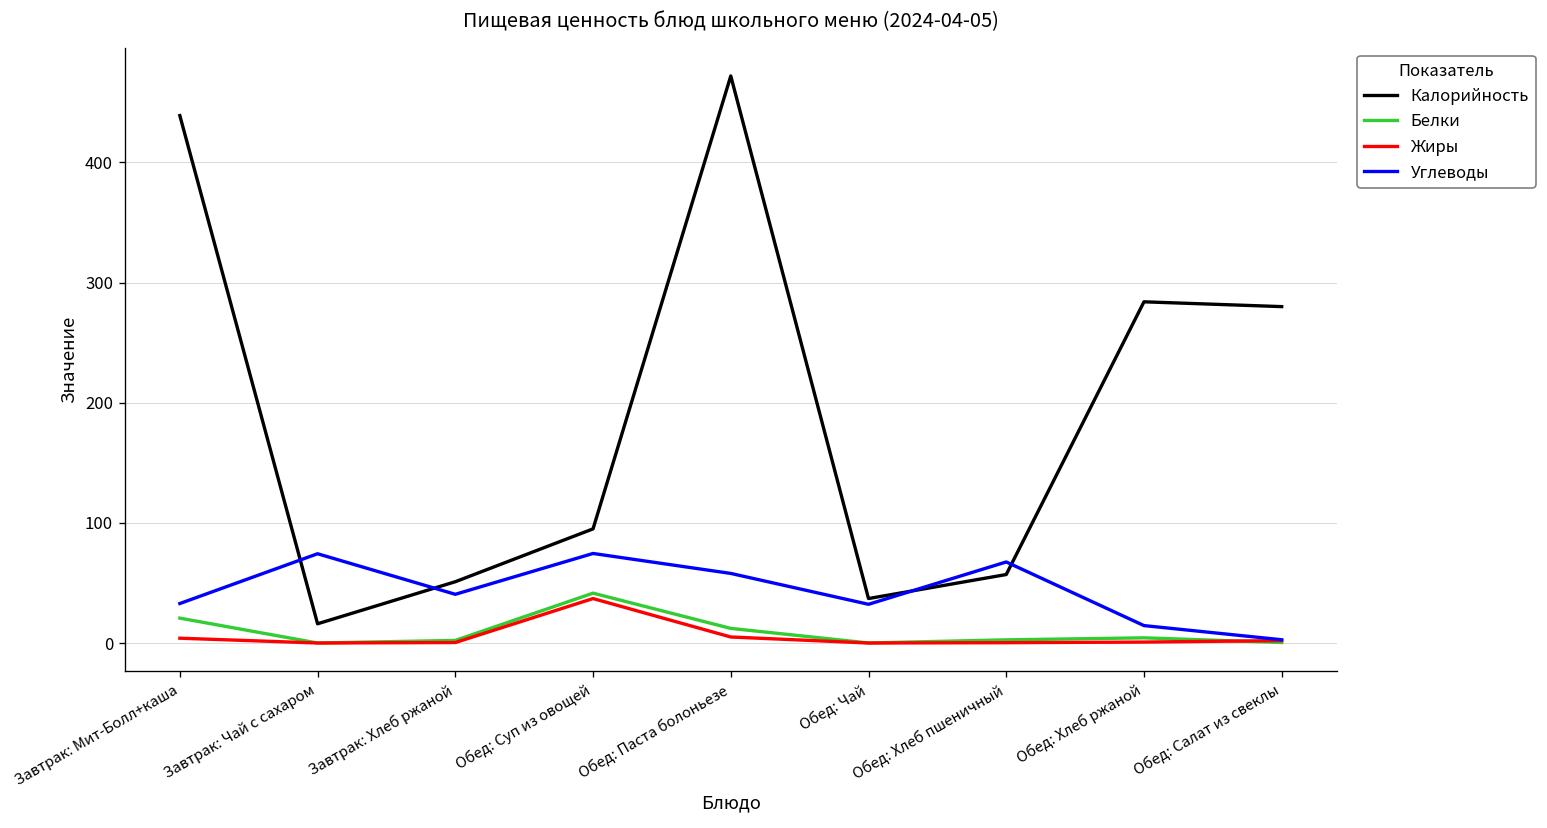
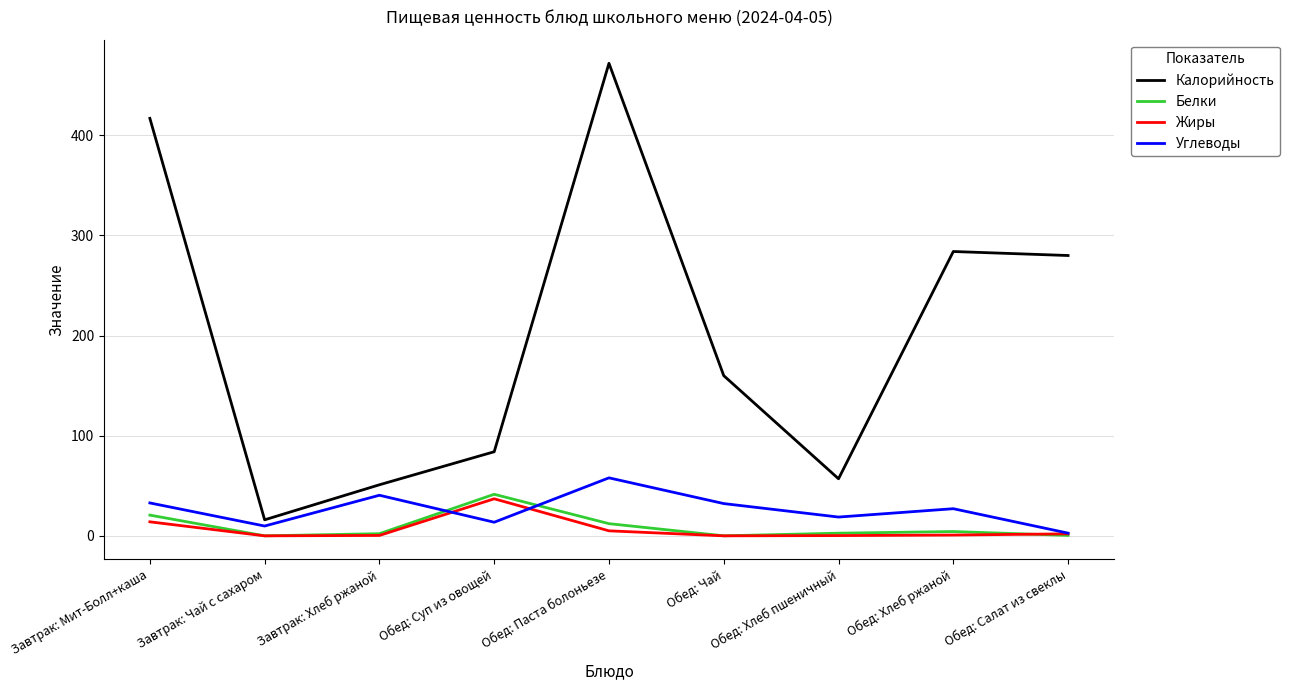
Калорийность, Завтрак: Мит-Болл+каша: 439 -> 417
Жиры, Завтрак: Мит-Болл+каша: 4 -> 14
Углеводы, Завтрак: Чай с сахаром: 74 -> 10
Калорийность, Обед: Суп из овощей: 95 -> 84
Углеводы, Обед: Суп из овощей: 75 -> 14
Калорийность, Обед: Чай: 37 -> 160
Углеводы, Обед: Хлеб пшеничный: 67 -> 19
Углеводы, Обед: Хлеб ржаной: 15 -> 27
